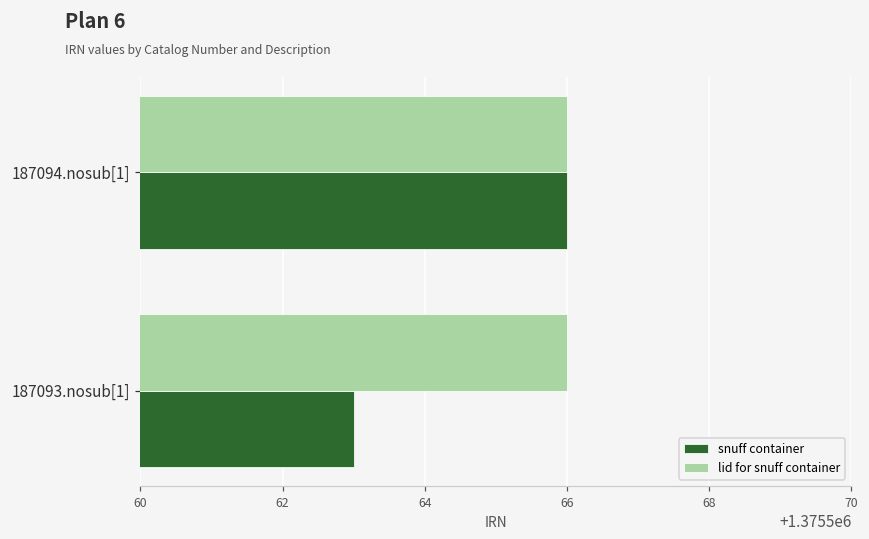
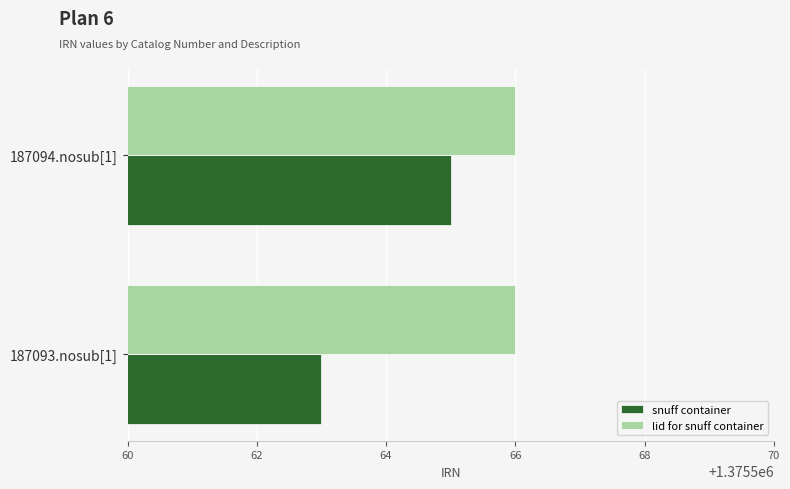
snuff container, 187094.nosub[1]: 1375566 -> 1375565
